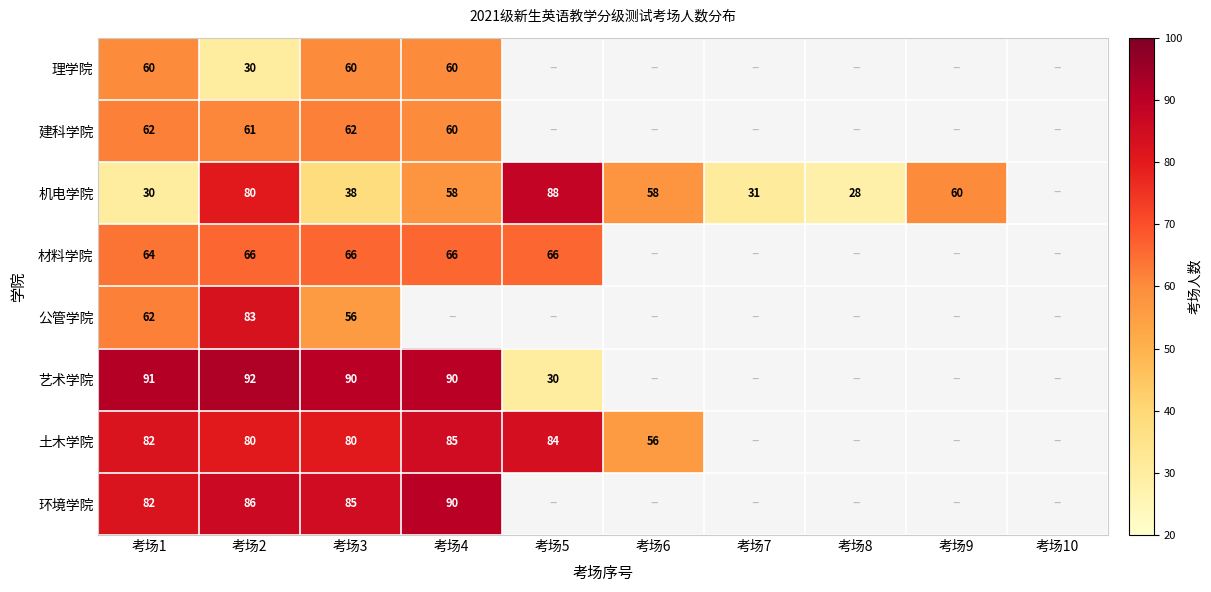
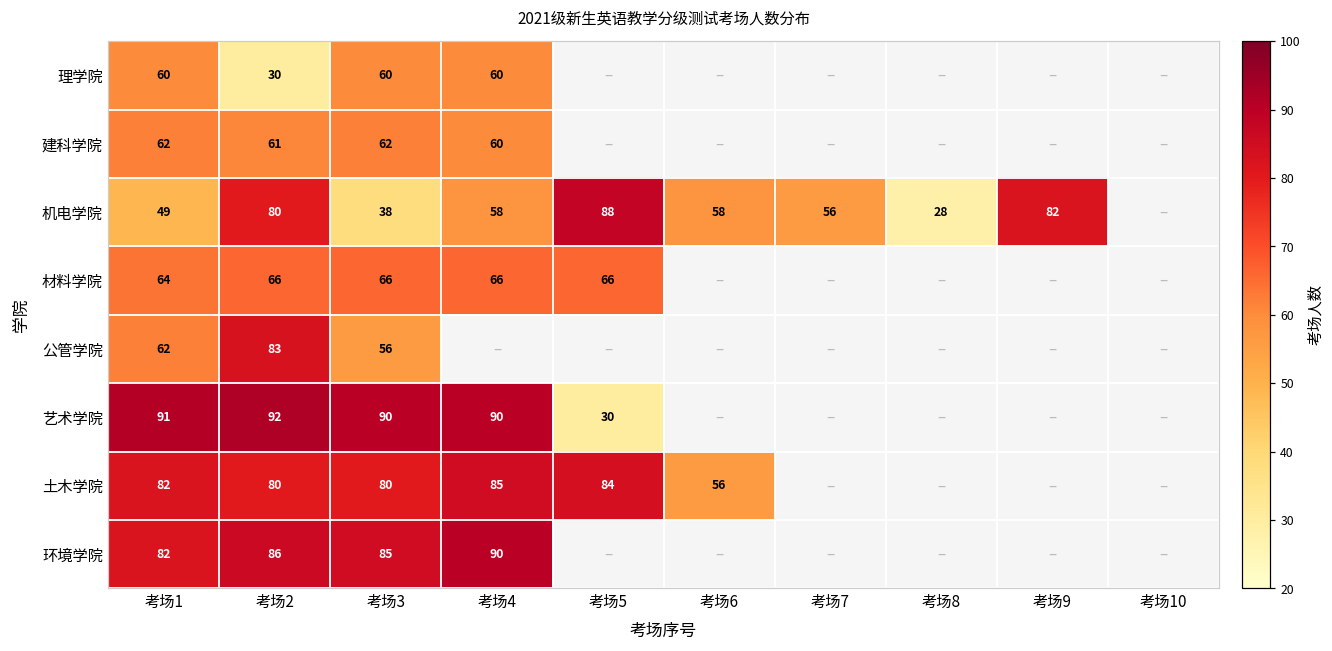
机电学院, 考场1: 30 -> 49
机电学院, 考场7: 31 -> 56
机电学院, 考场9: 60 -> 82
